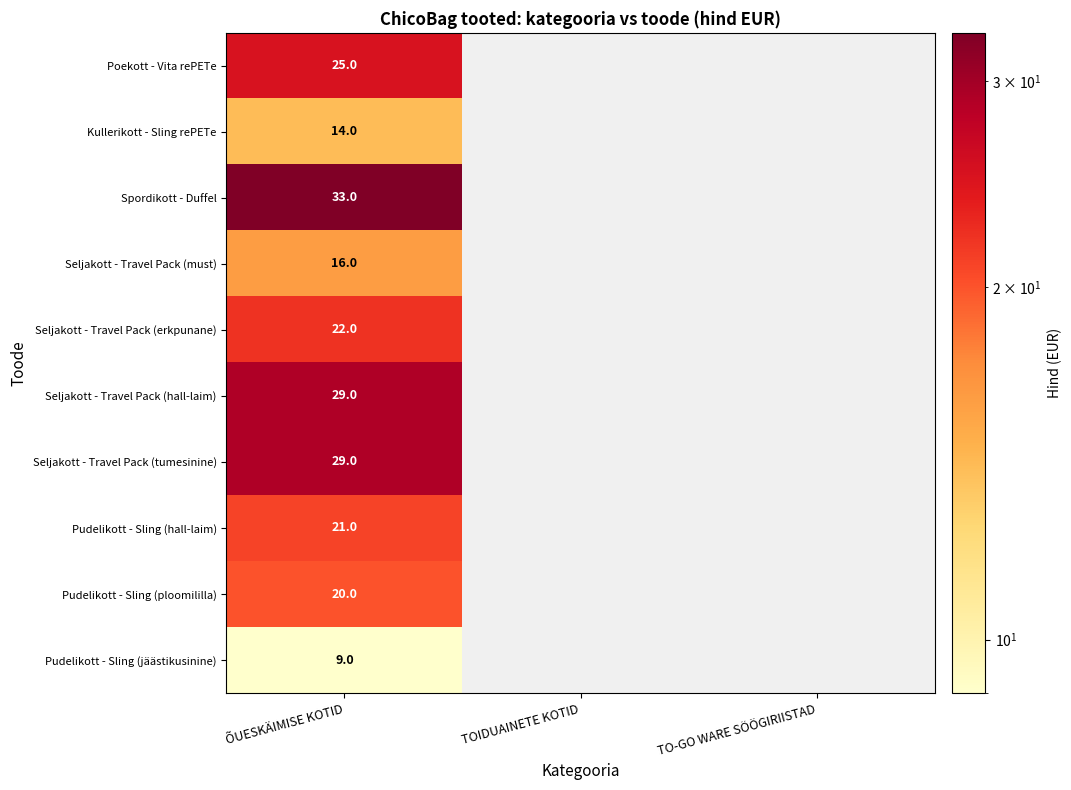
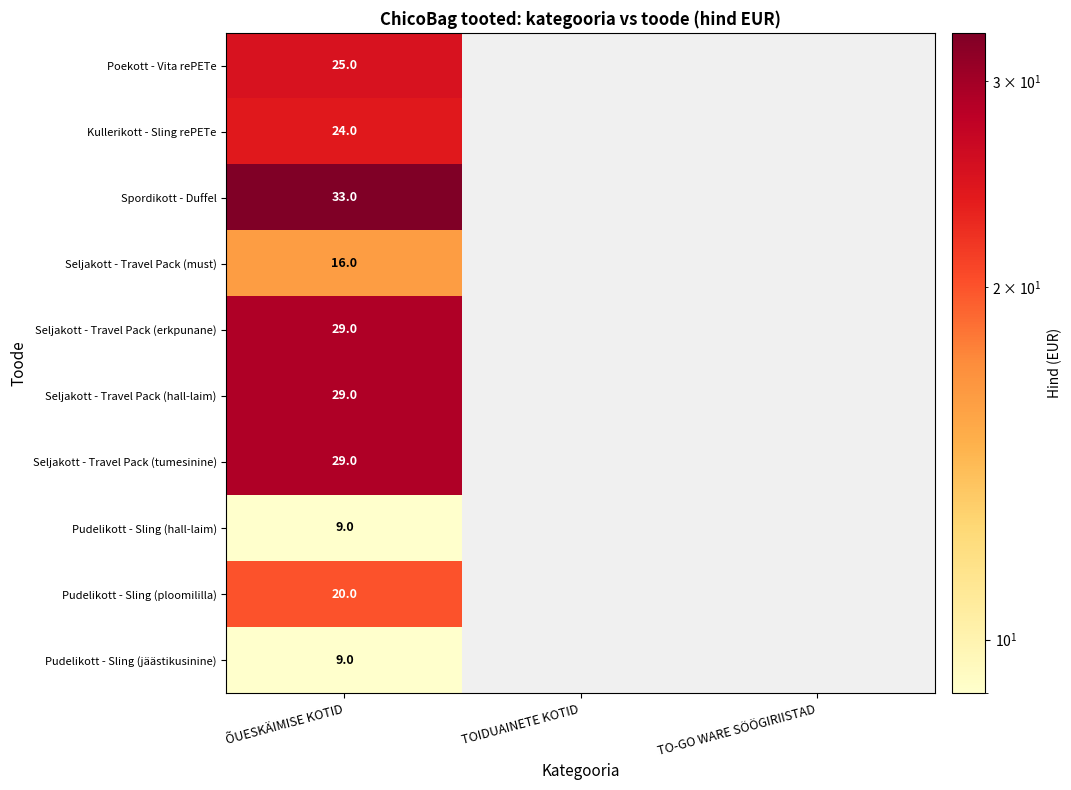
Kullerikott - Sling rePETe, ÕUESKÄIMISE KOTID: 14.0 -> 24.0
Seljakott - Travel Pack (erkpunane), ÕUESKÄIMISE KOTID: 22.0 -> 29.0
Pudelikott - Sling (hall-laim), ÕUESKÄIMISE KOTID: 21.0 -> 9.0
